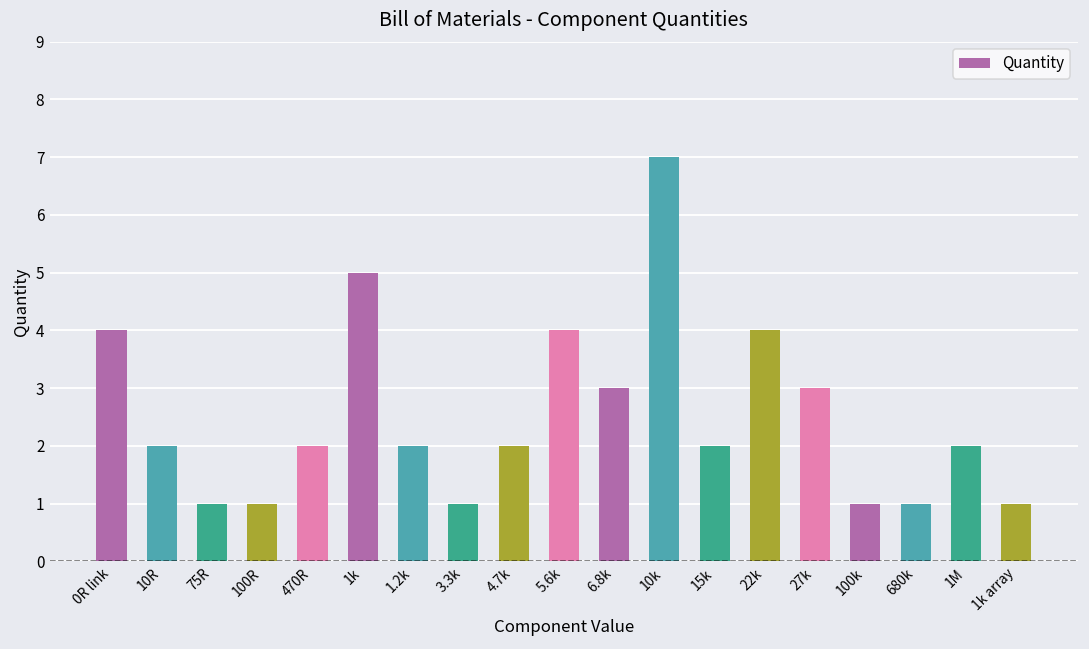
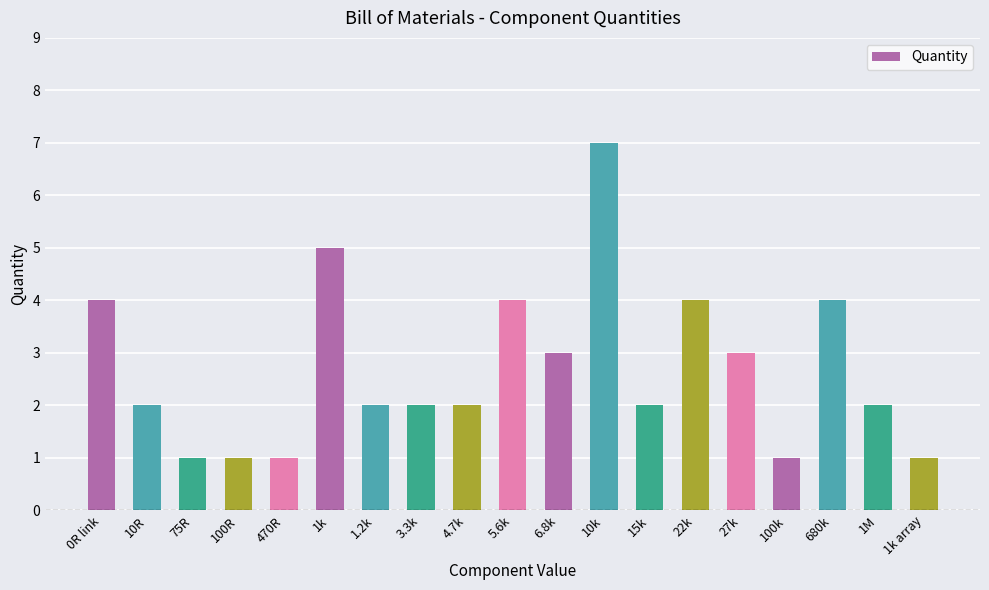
470R: 2 -> 1
3.3k: 1 -> 2
680k: 1 -> 4
